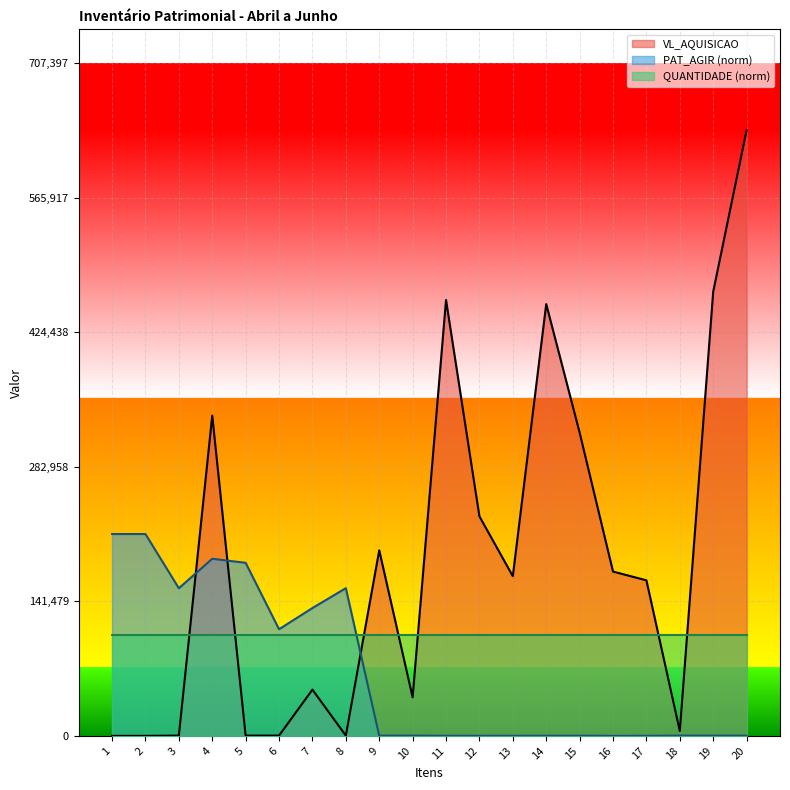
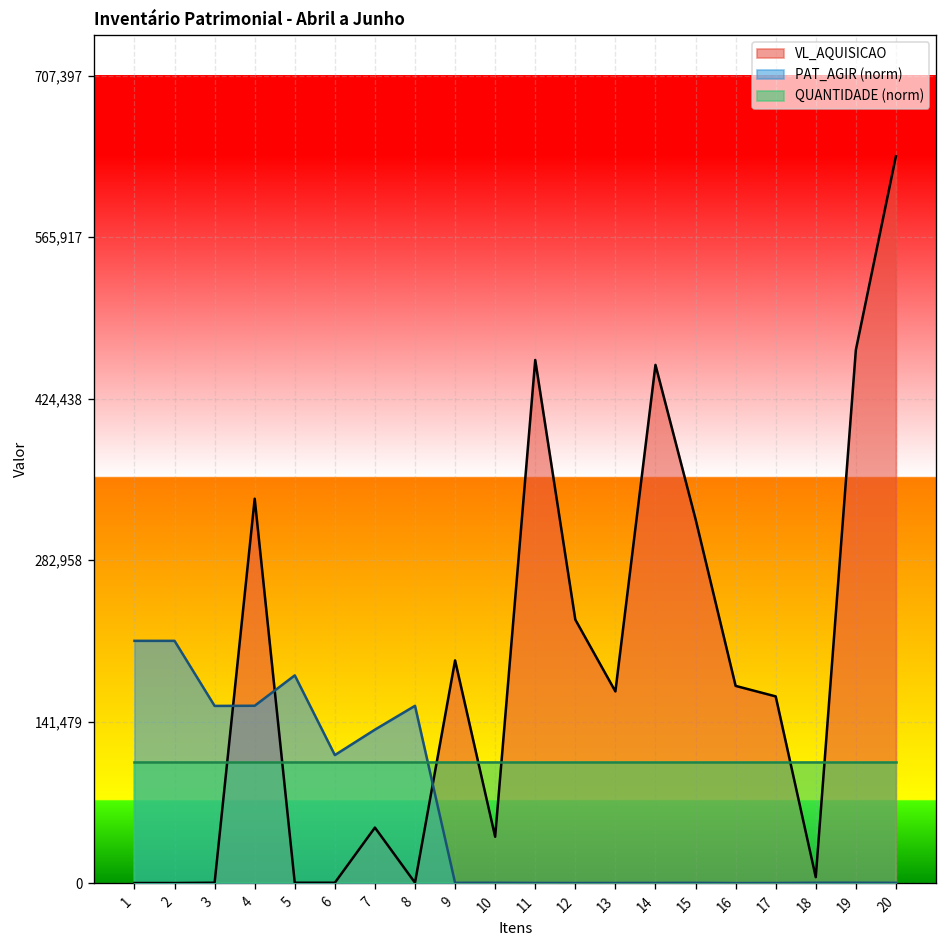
PAT_AGIR (norm), 4: 190,000 -> 160,000
